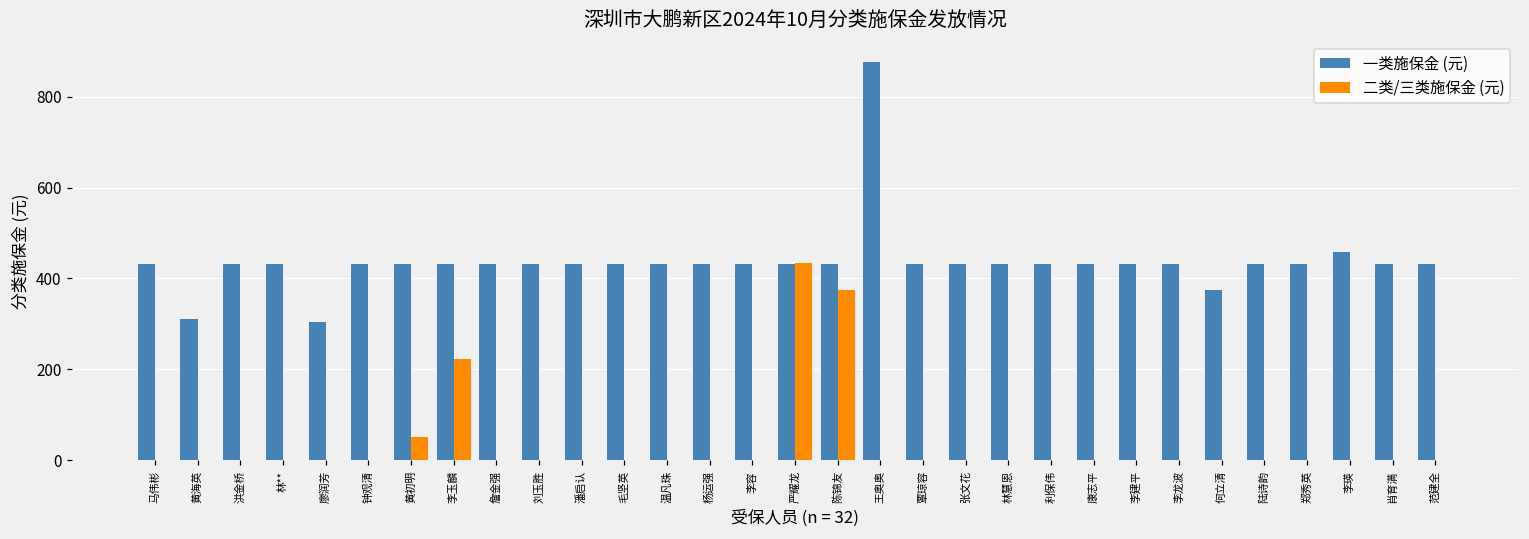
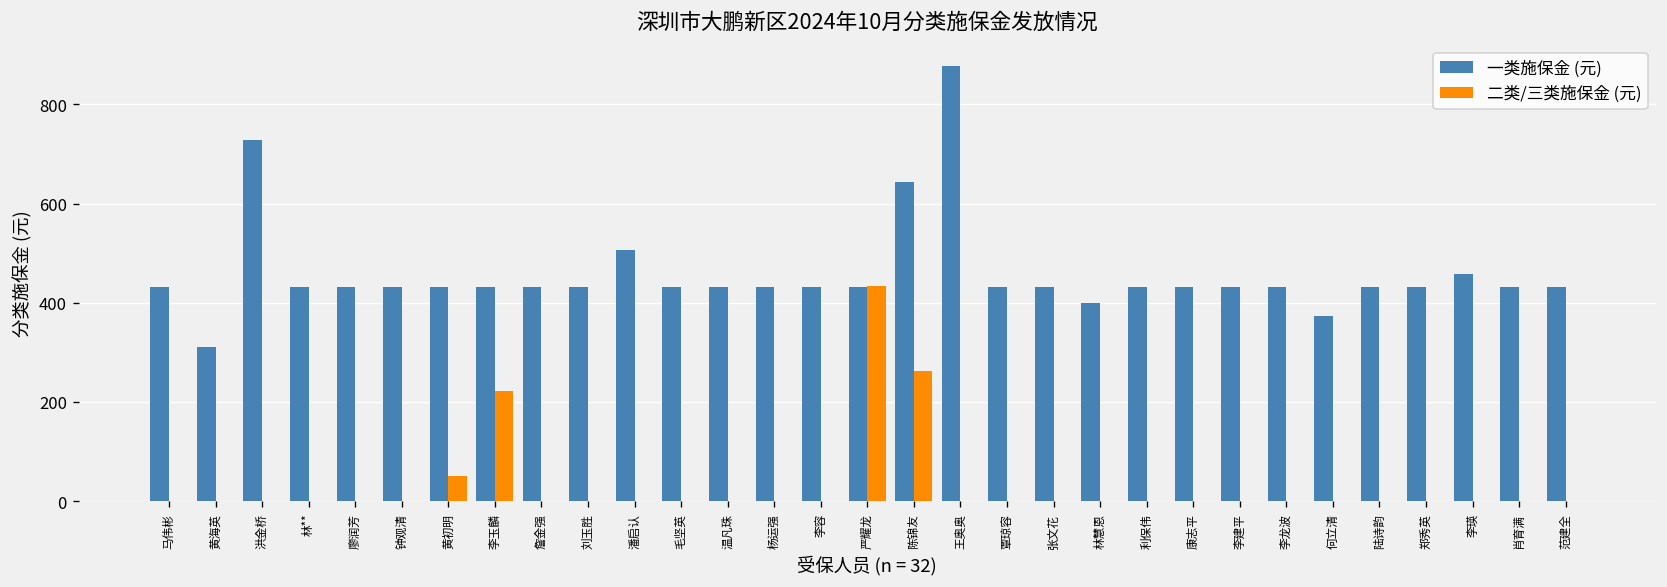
一类施保金 (元), 洪金桥: 430 -> 730
一类施保金 (元), 廖润芳: 310 -> 430
一类施保金 (元), 潘启认: 430 -> 510
一类施保金 (元), 陈锦友: 430 -> 640
二类/三类施保金 (元), 陈锦友: 380 -> 260
一类施保金 (元), 林慧恩: 430 -> 400
